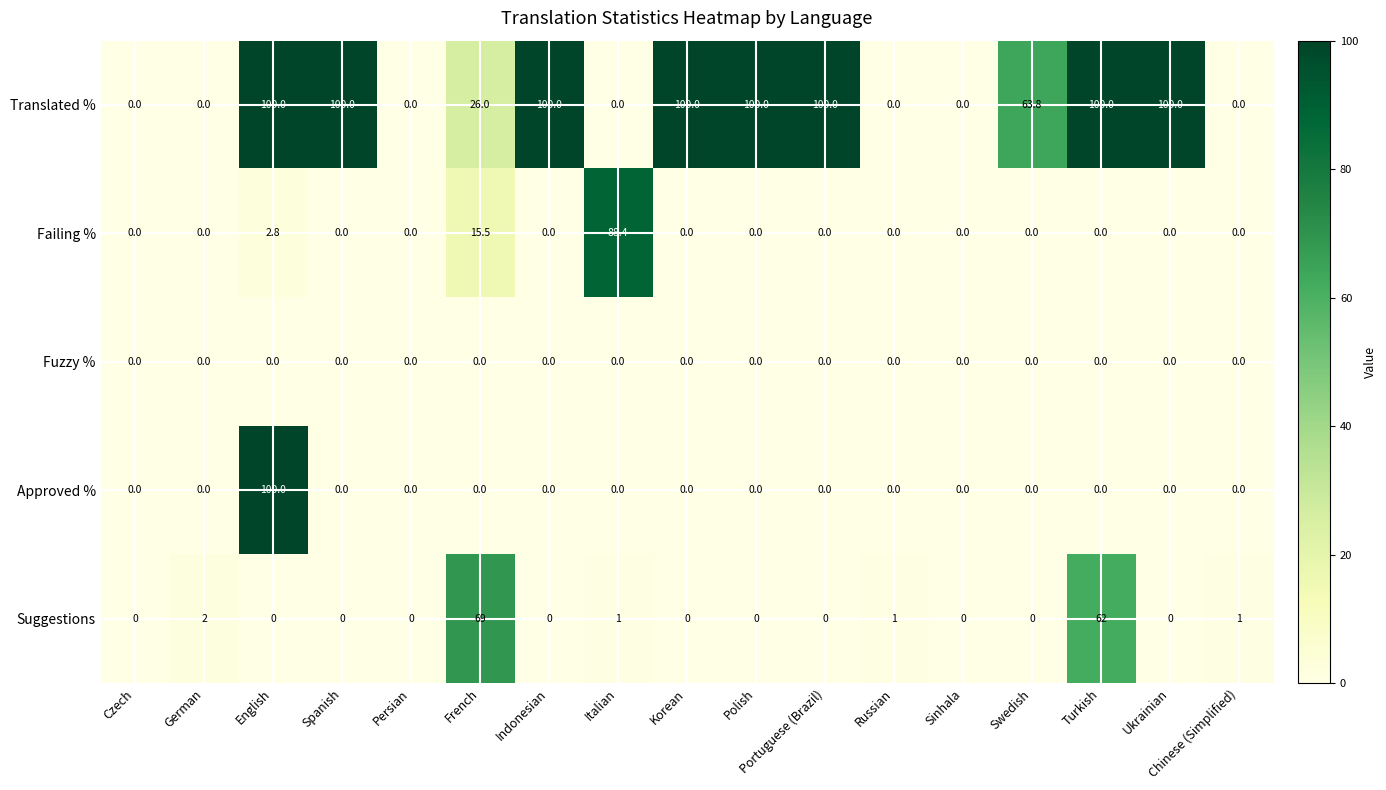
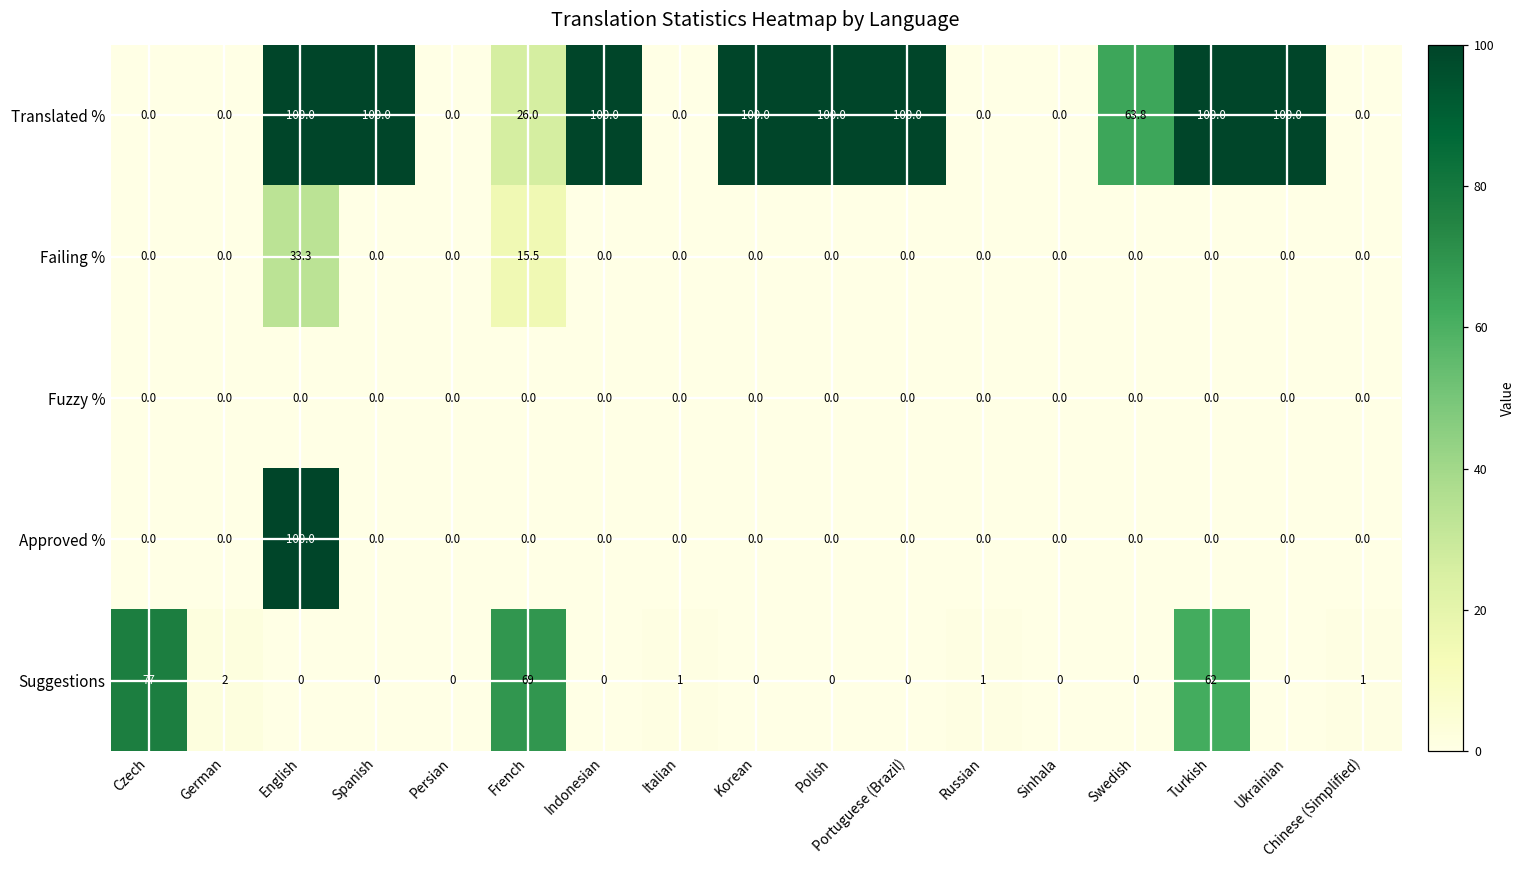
Failing %, English: 2.8 -> 33.3
Failing %, Italian: 88.4 -> 0.0
Suggestions, Czech: 0 -> 77
